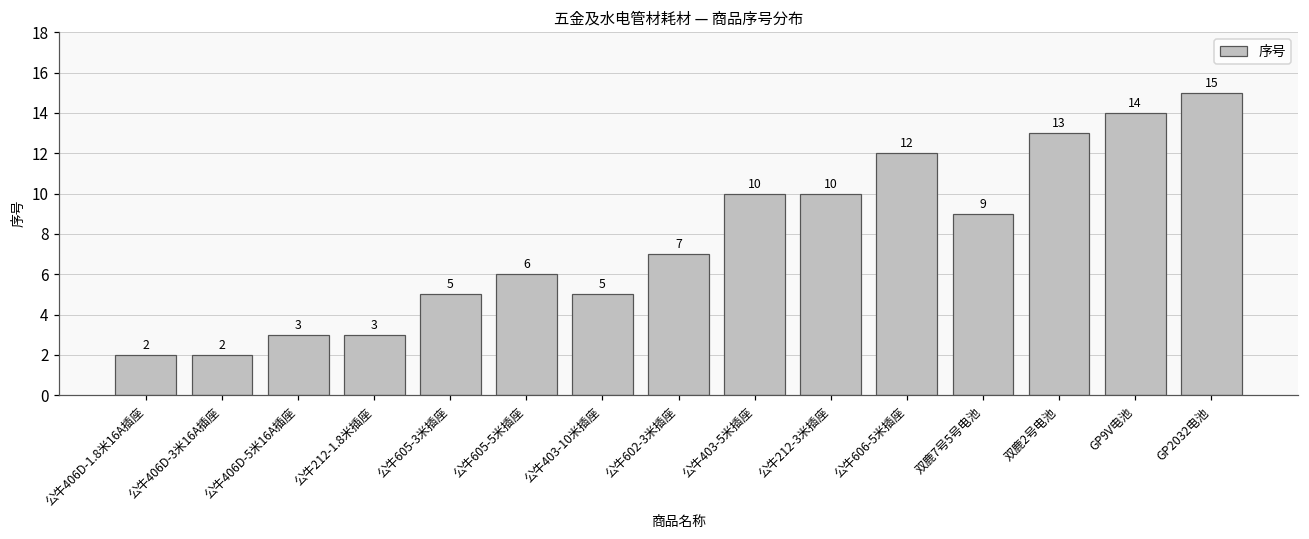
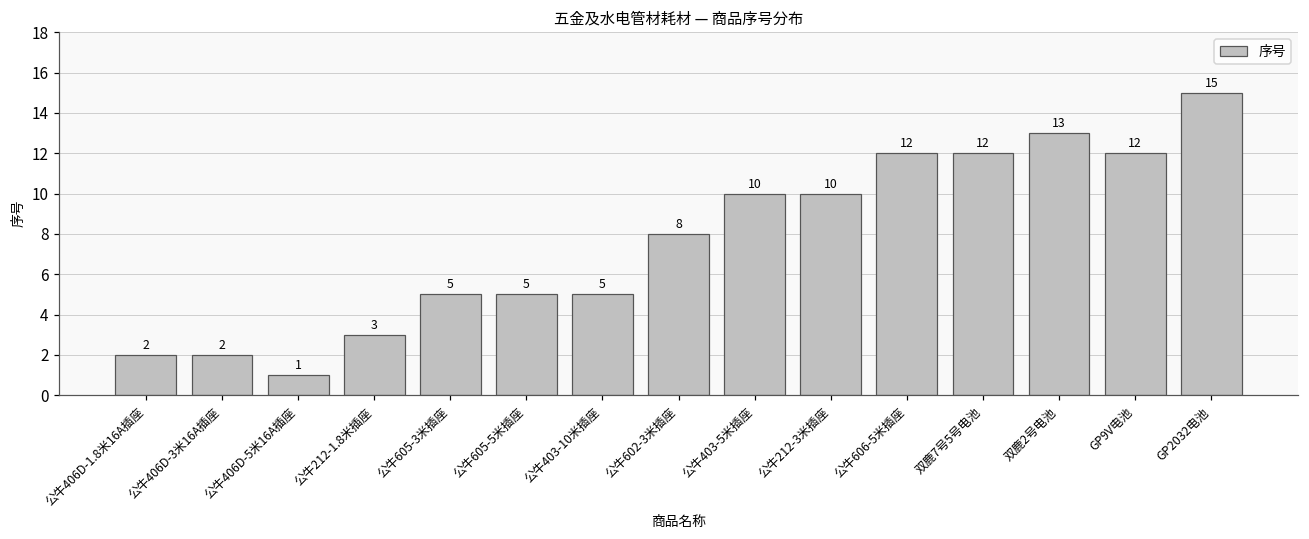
公牛406D-5米16A插座: 3 -> 1
公牛605-5米插座: 6 -> 5
公牛602-3米插座: 7 -> 8
双鹿7号5号电池: 9 -> 12
GP9V电池: 14 -> 12
